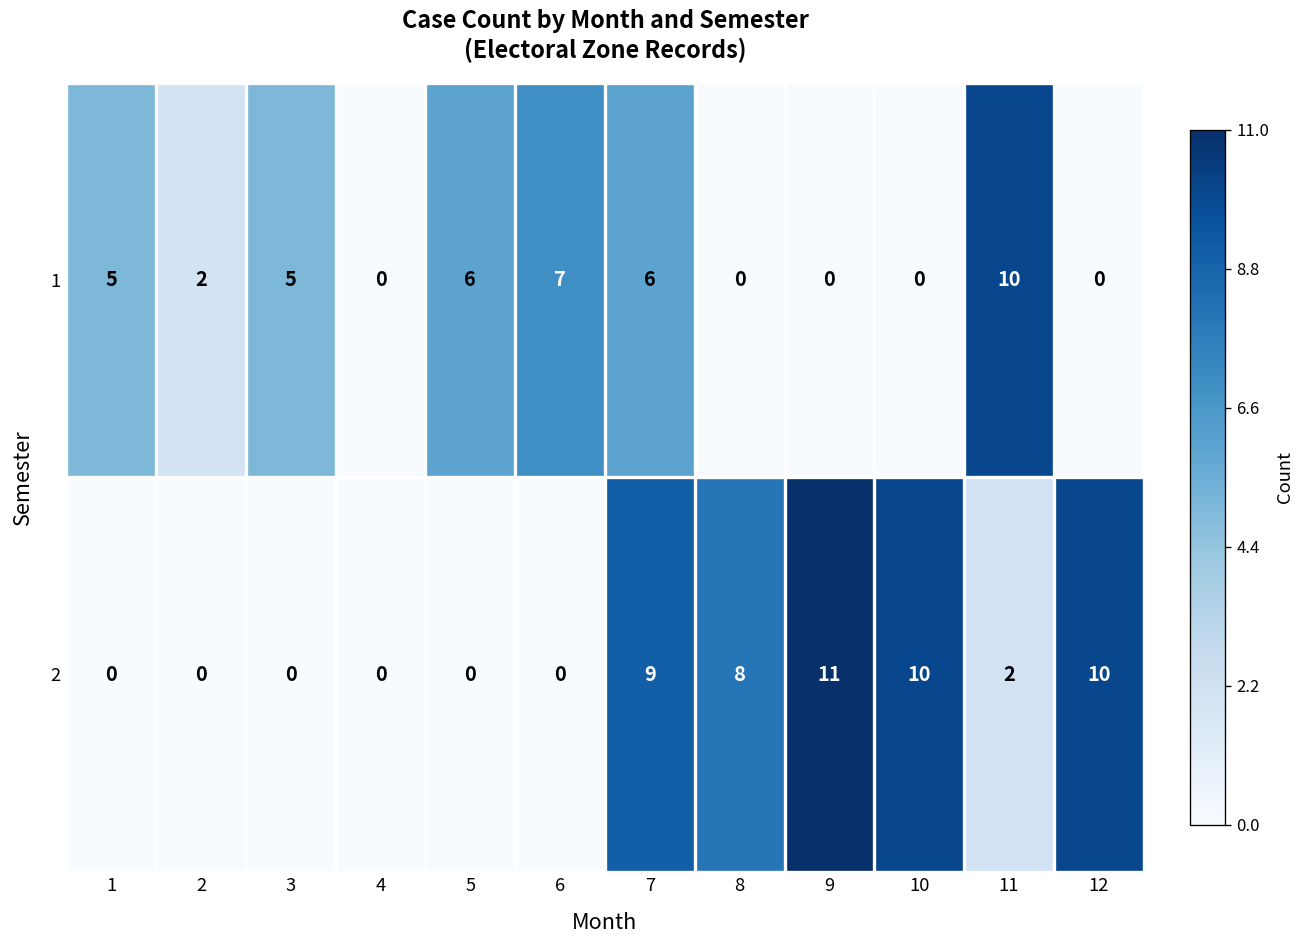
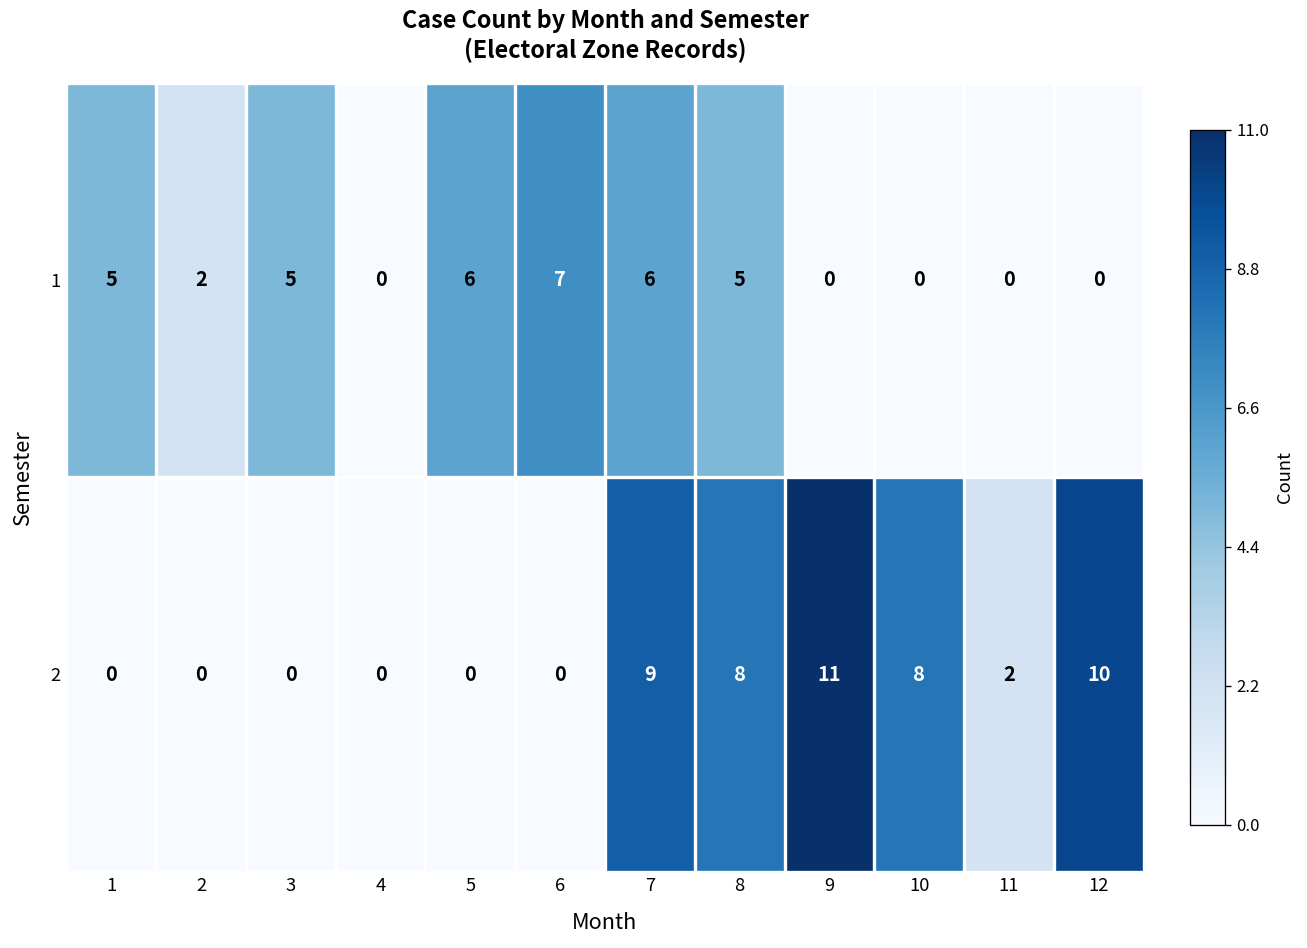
1, 8: 0 -> 5
1, 11: 10 -> 0
2, 10: 10 -> 8
